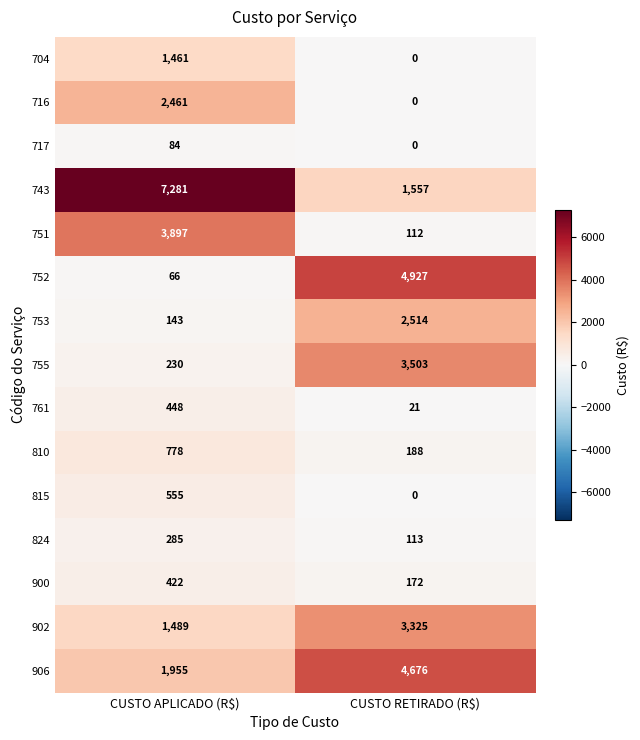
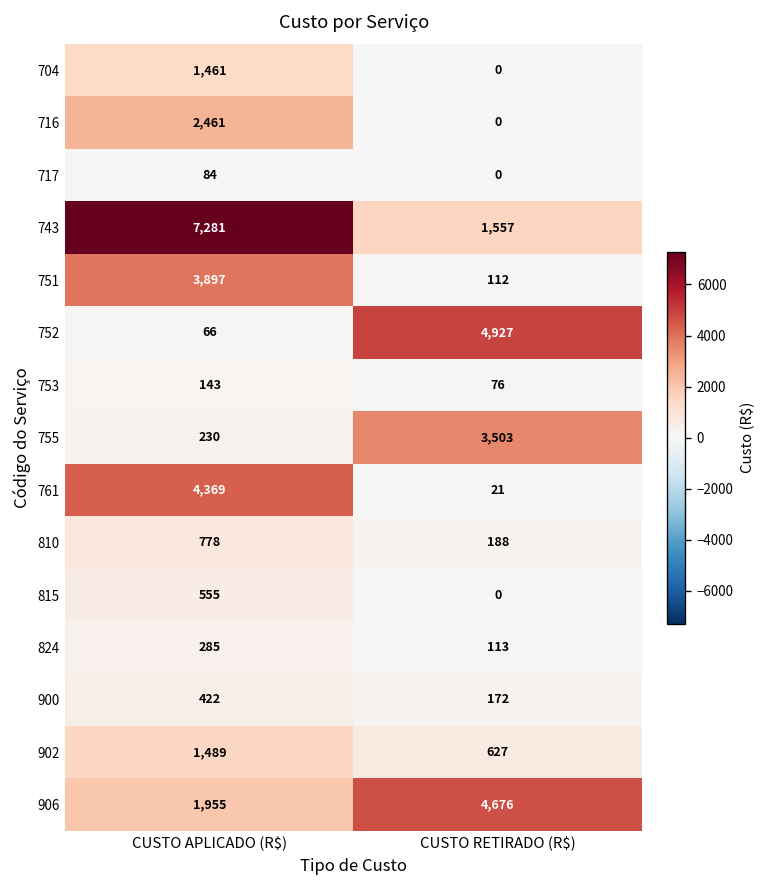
753, CUSTO RETIRADO (R$): 2,514 -> 76
761, CUSTO APLICADO (R$): 448 -> 4,369
902, CUSTO RETIRADO (R$): 3,325 -> 627
